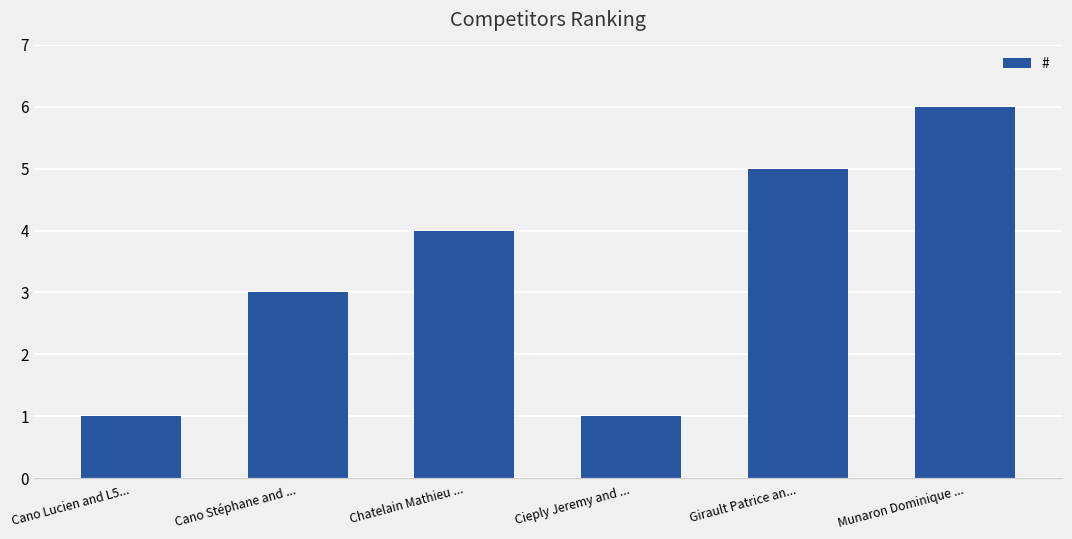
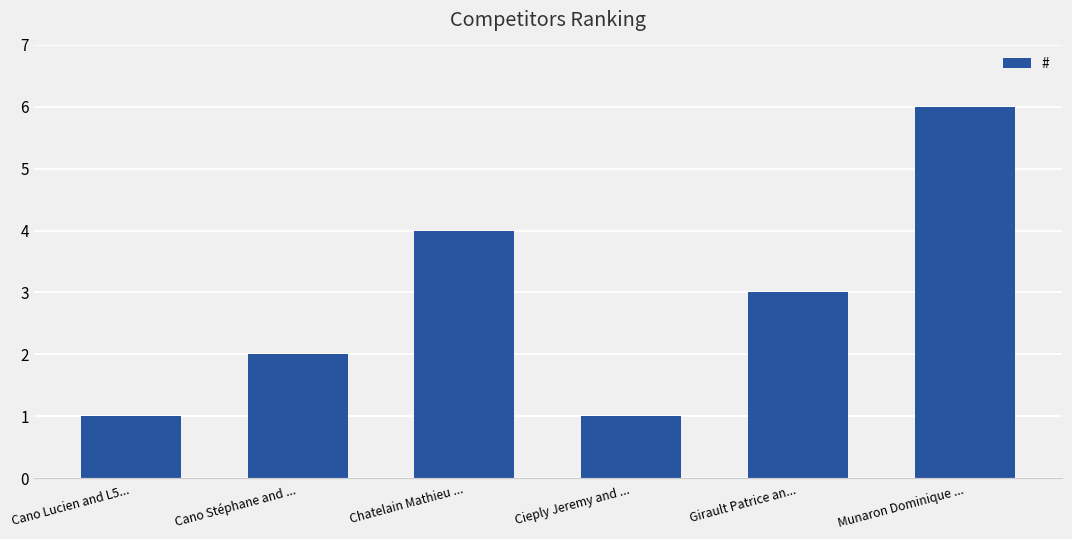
Cano Stéphane and ...: 3 -> 2
Girault Patrice an...: 5 -> 3
